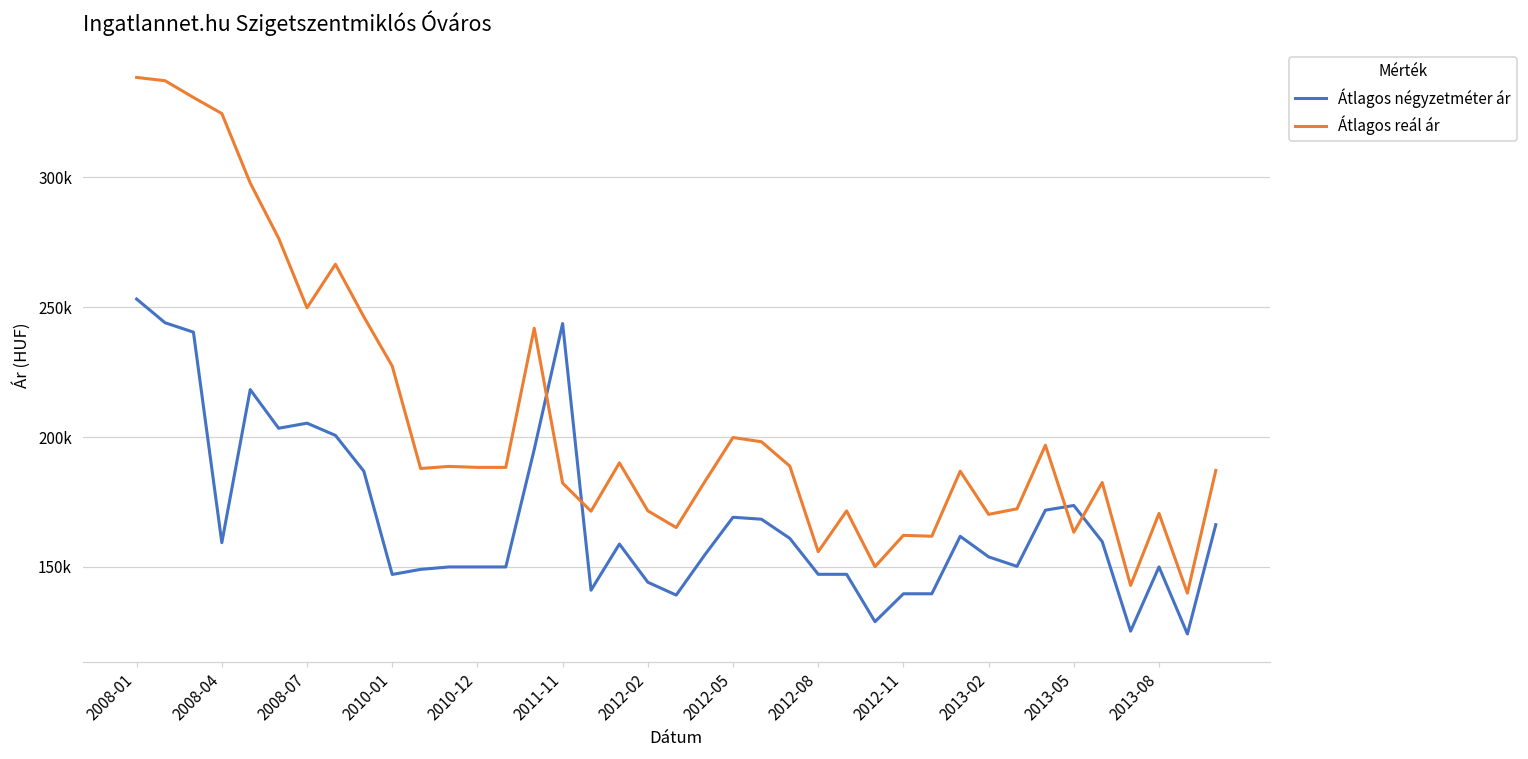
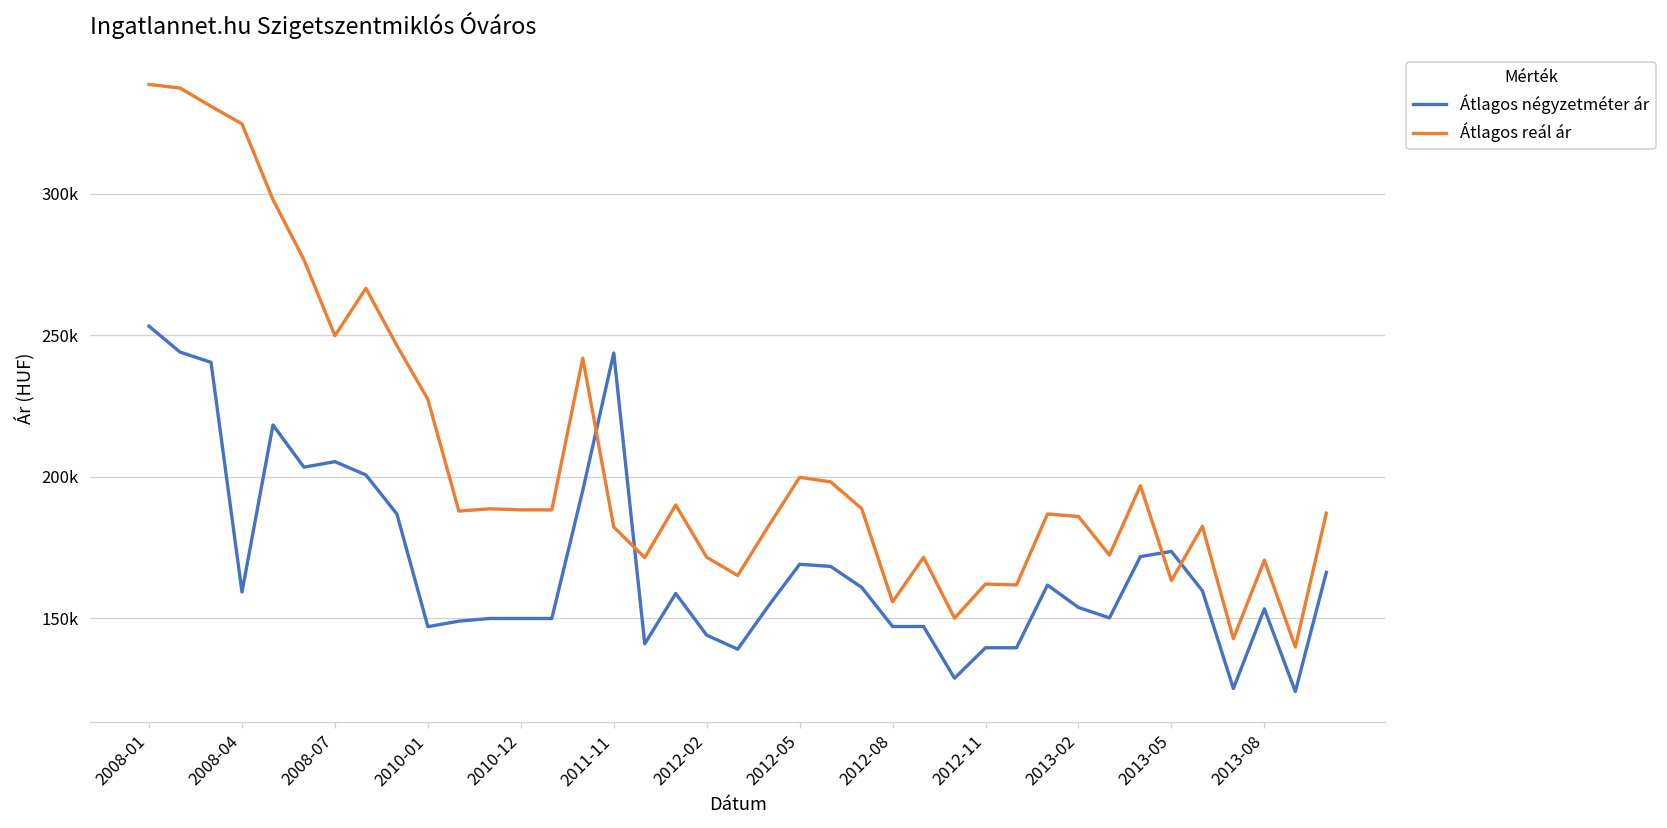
Átlagos reál ár, 2013-02: 170000 -> 186000
Átlagos négyzetméter ár, 2013-08: 150000 -> 153000
